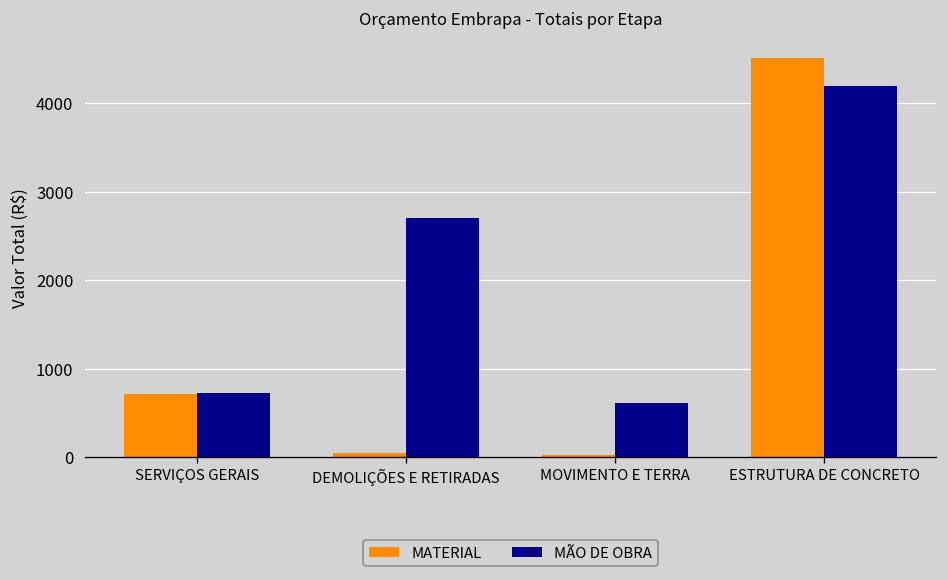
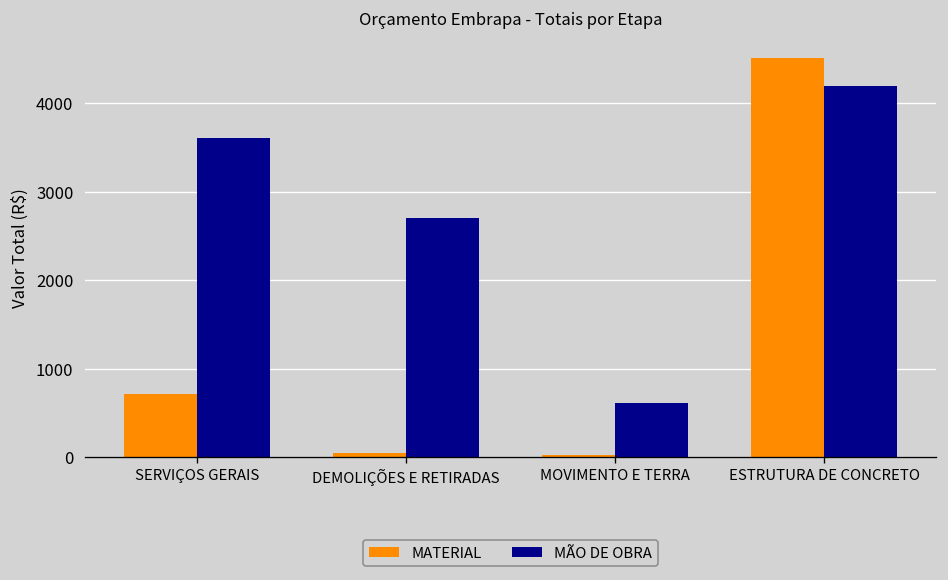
MÃO DE OBRA, SERVIÇOS GERAIS: 700 -> 3600
